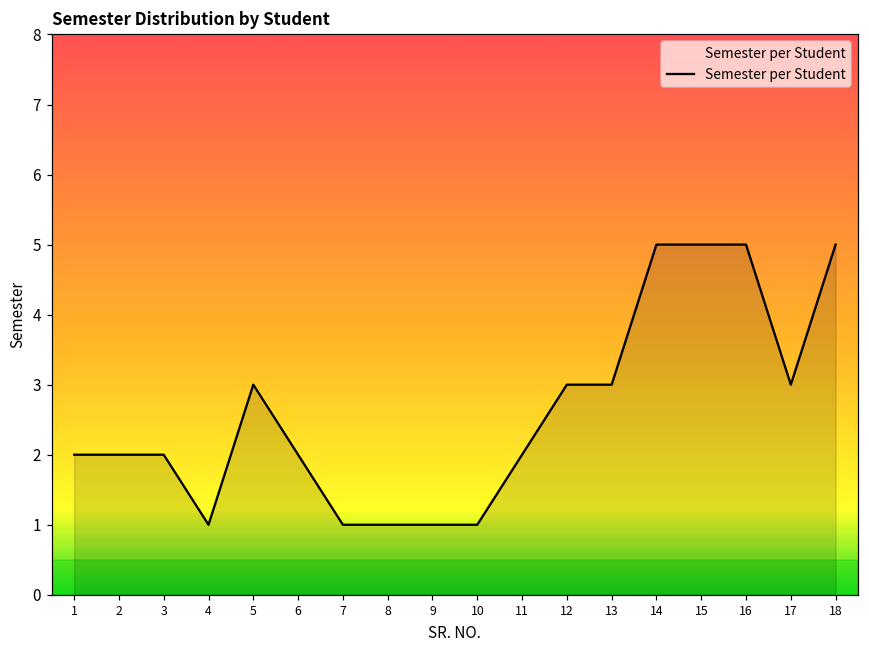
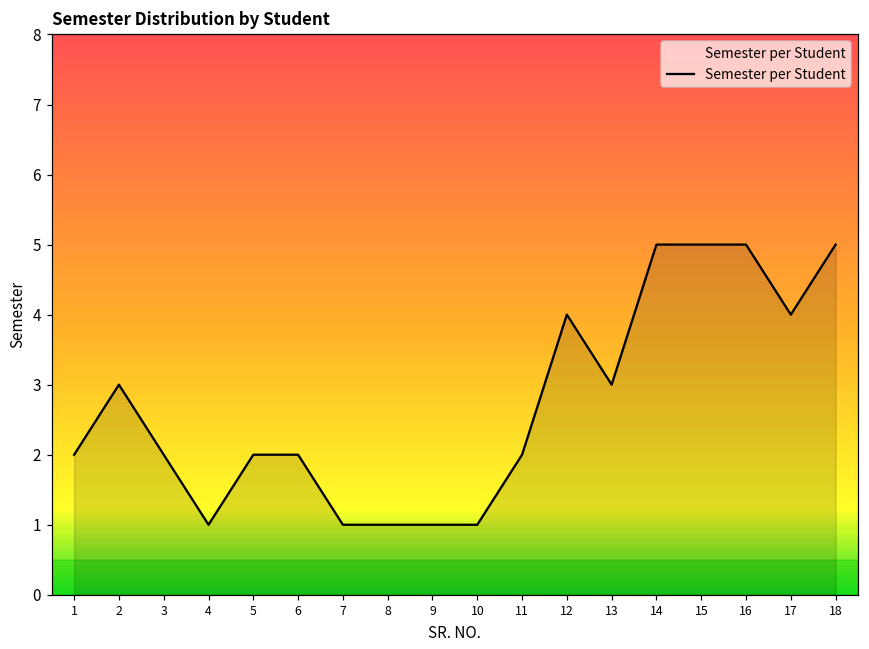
2: 2 -> 3
5: 3 -> 2
12: 3 -> 4
17: 3 -> 4
